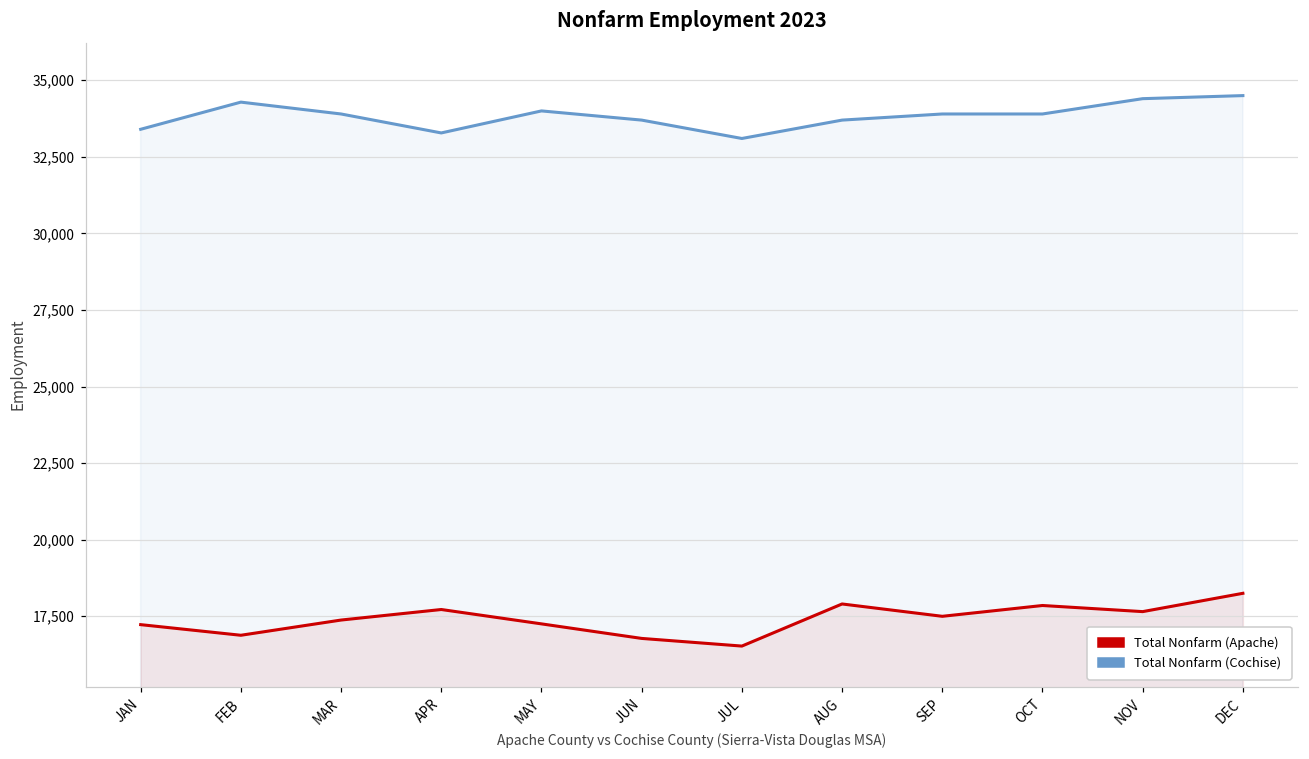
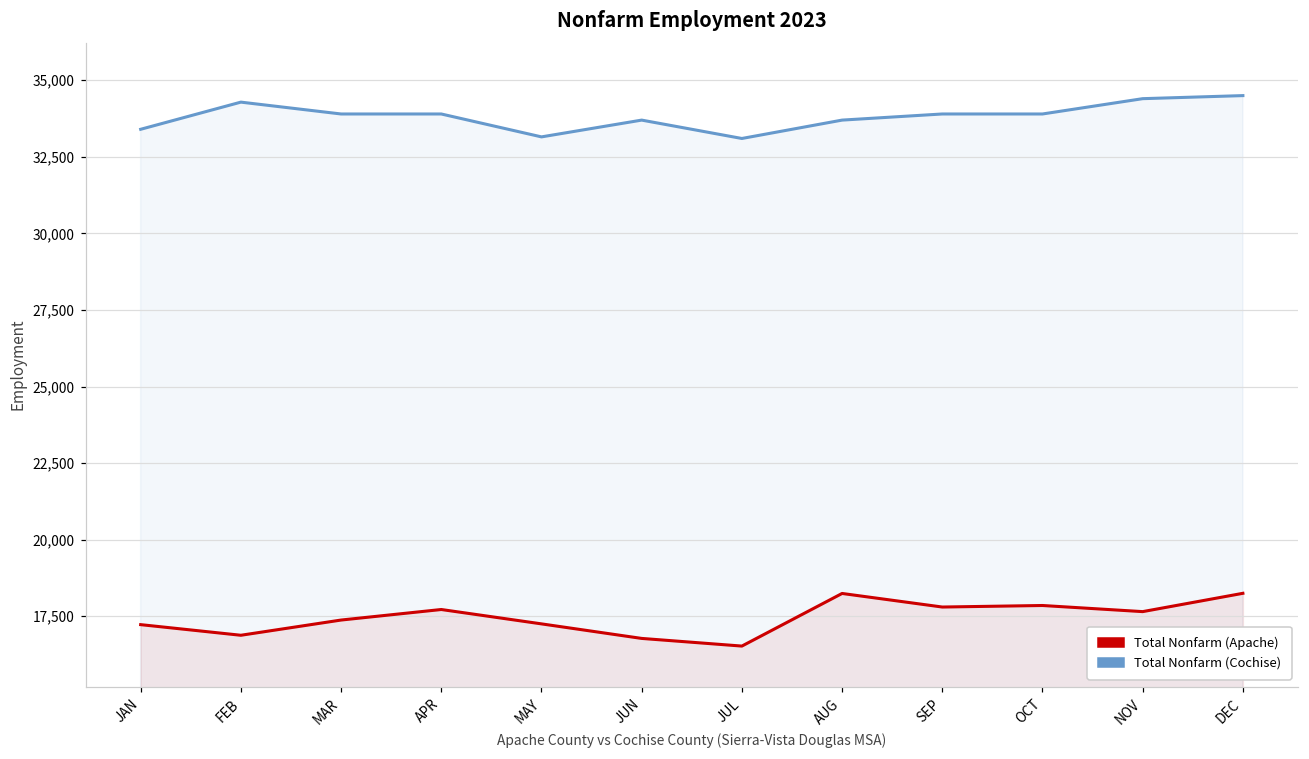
Total Nonfarm (Cochise), APR: 33,300 -> 33,900
Total Nonfarm (Cochise), MAY: 34,000 -> 33,200
Total Nonfarm (Apache), AUG: 17,900 -> 18,200
Total Nonfarm (Apache), SEP: 17,500 -> 17,800
